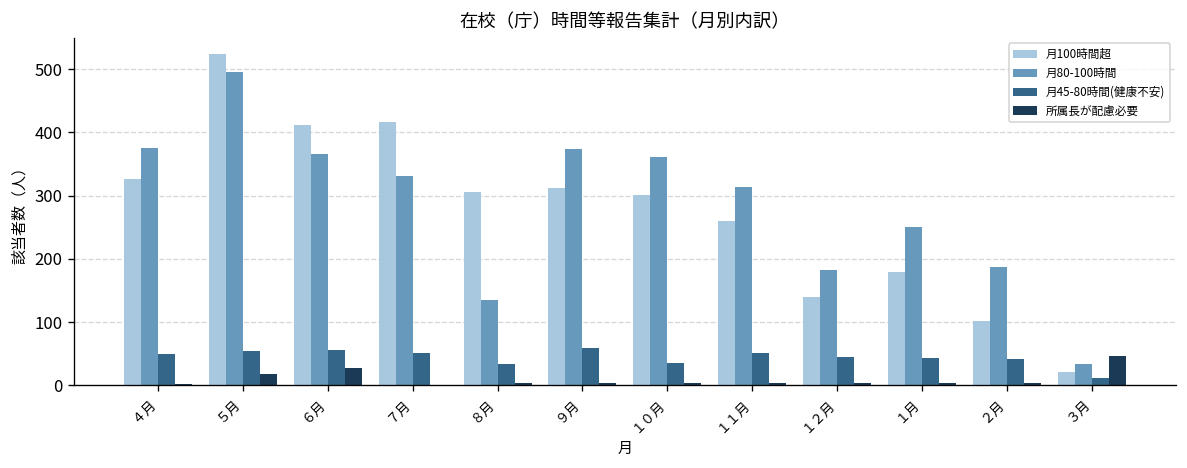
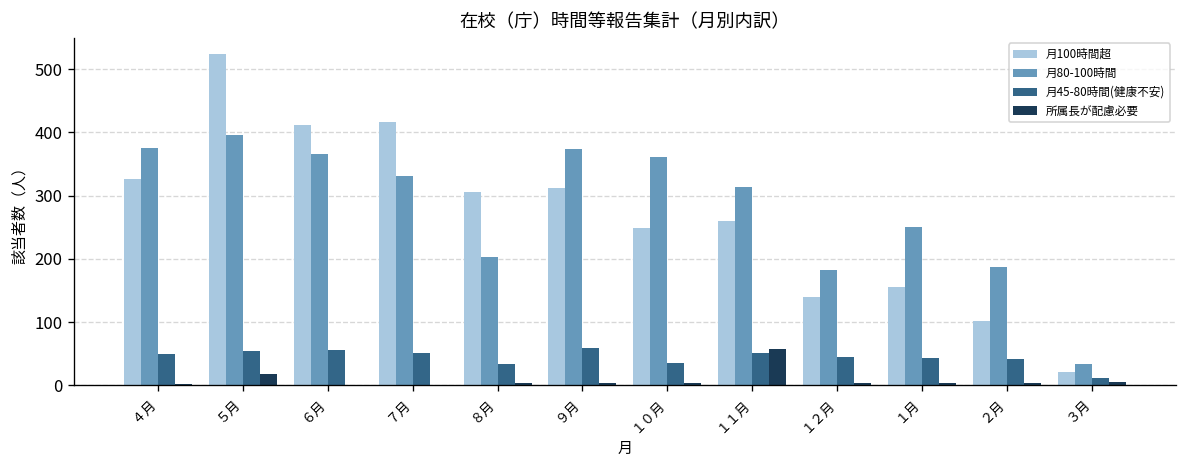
月80-100時間, ５月: 500 -> 400
所属長が配慮必要, ６月: 30 -> 0
月80-100時間, ８月: 140 -> 200
月100時間超, １０月: 300 -> 250
所属長が配慮必要, １１月: 0 -> 60
月100時間超, １月: 180 -> 160
所属長が配慮必要, ３月: 50 -> 10
